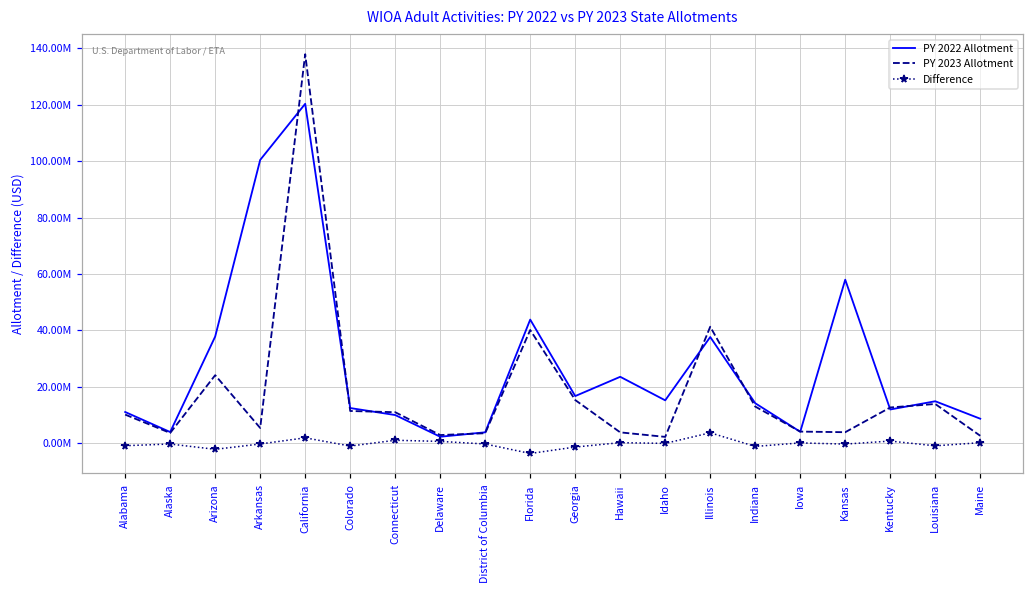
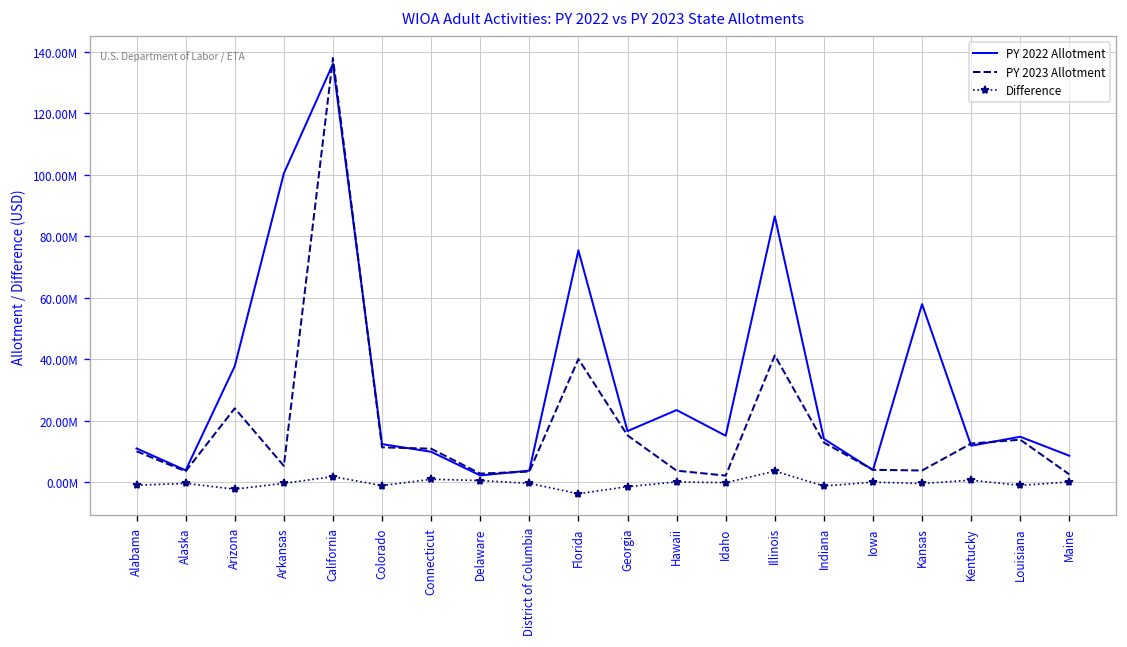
PY 2022 Allotment, California: 120000000 -> 136000000
PY 2022 Allotment, Florida: 44000000 -> 75000000
PY 2022 Allotment, Illinois: 38000000 -> 87000000
